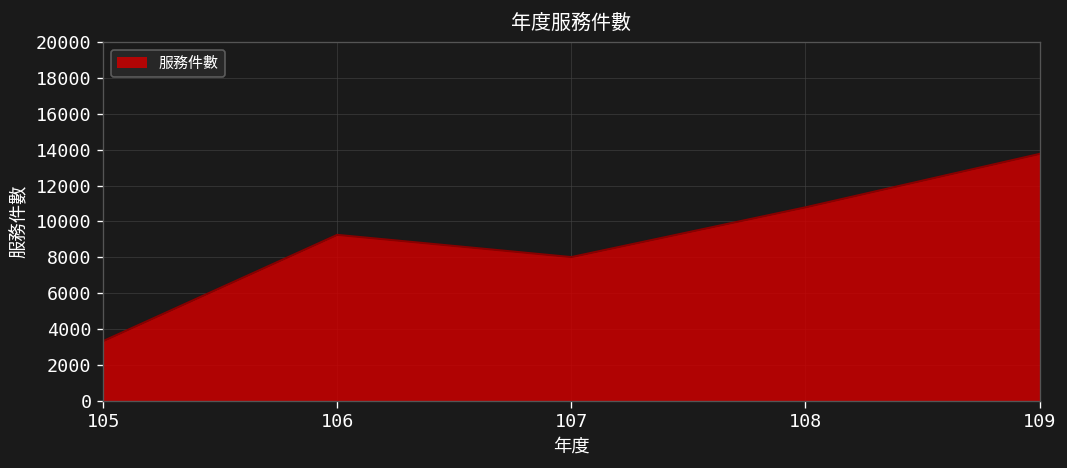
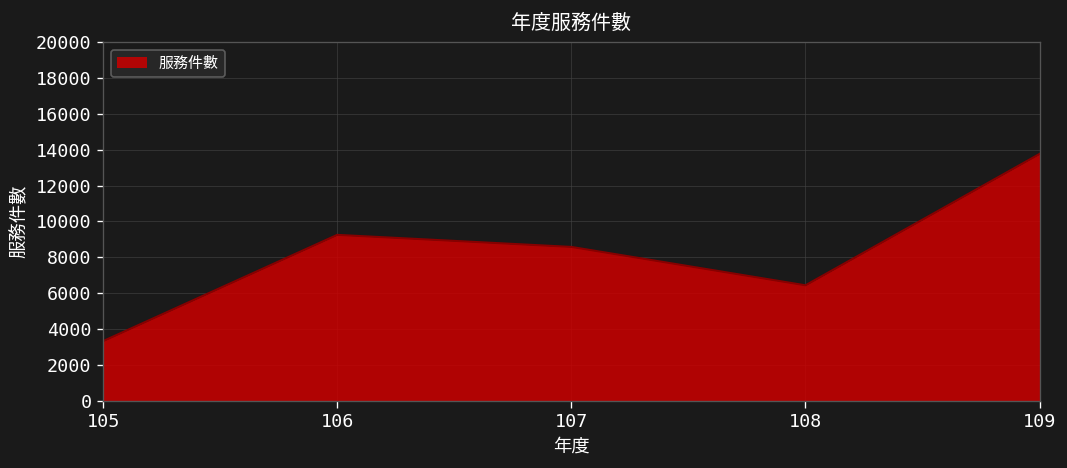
107: 8000 -> 8600
108: 10800 -> 6400
